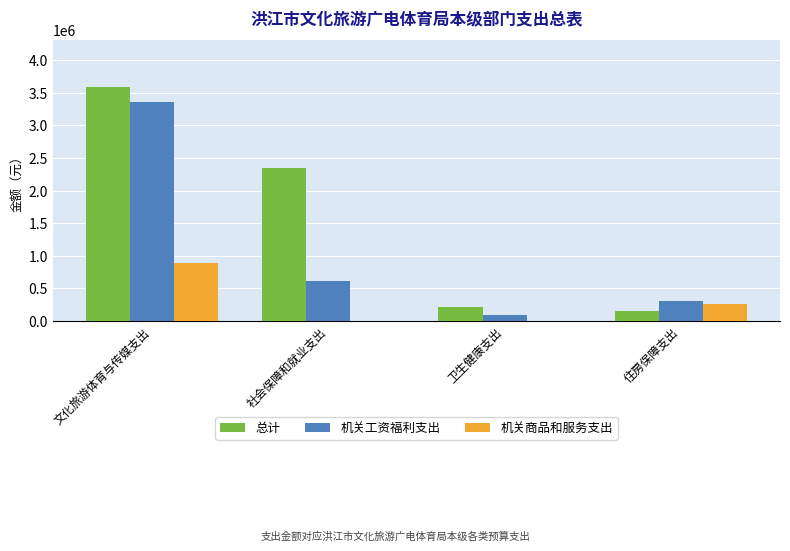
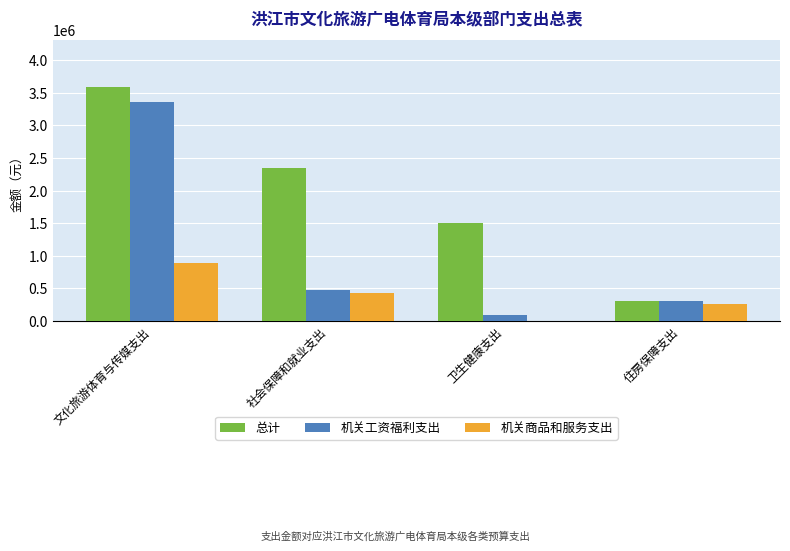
机关工资福利支出, 社会保障和就业支出: 600000 -> 500000
机关商品和服务支出, 社会保障和就业支出: 0 -> 400000
总计, 卫生健康支出: 200000 -> 1500000
总计, 住房保障支出: 200000 -> 300000
